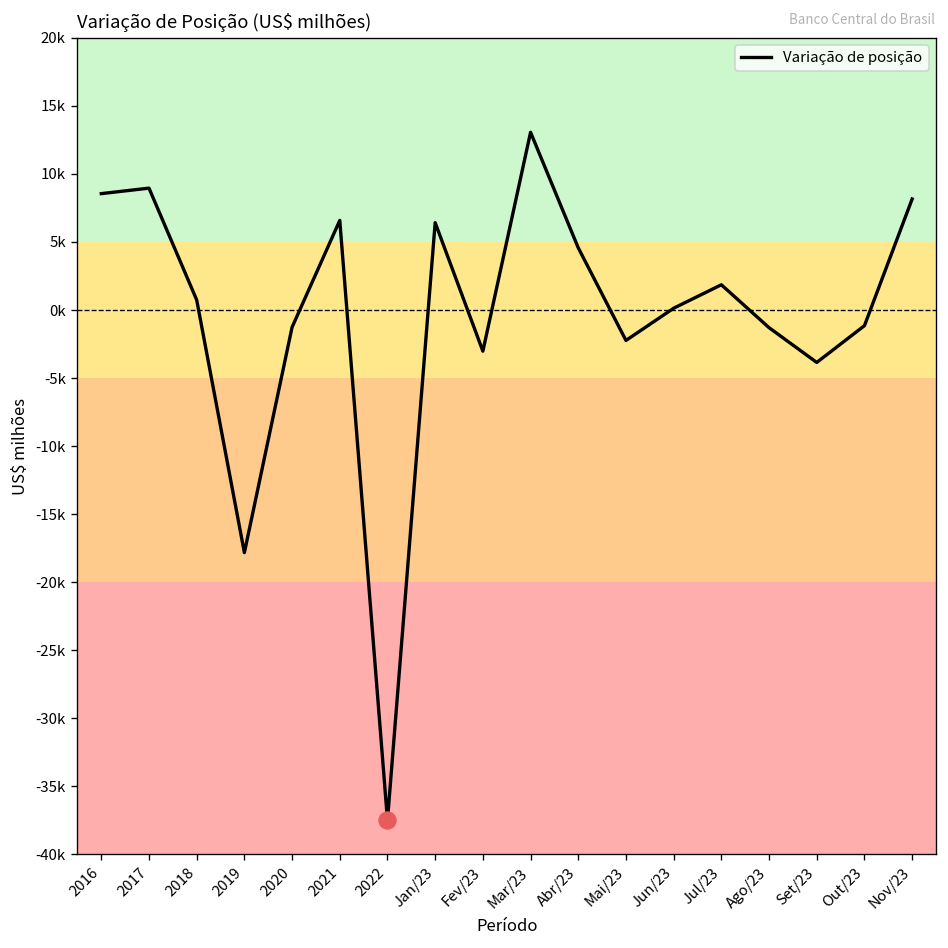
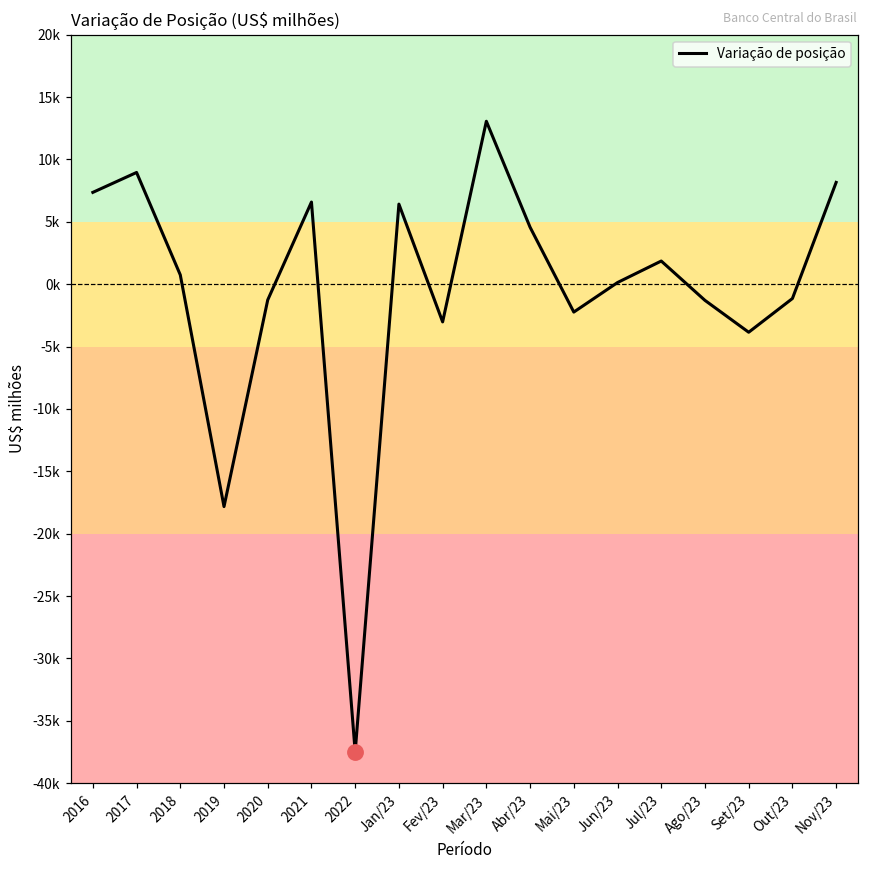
Variação de posição, 2016: 8600 -> 7400
